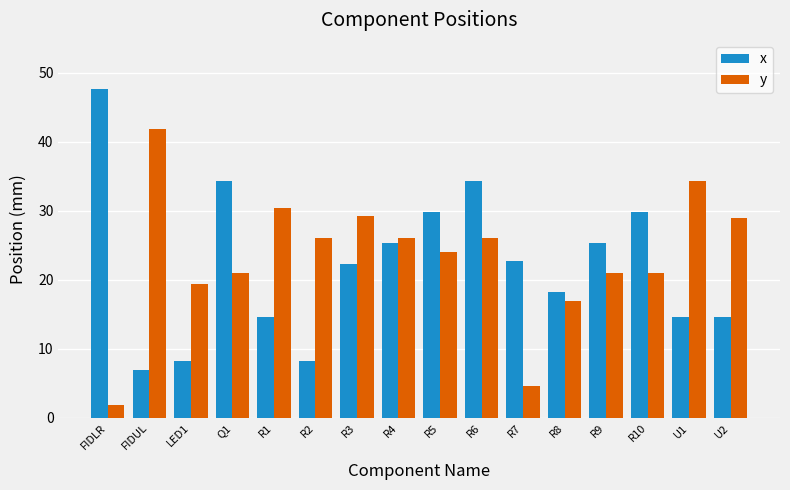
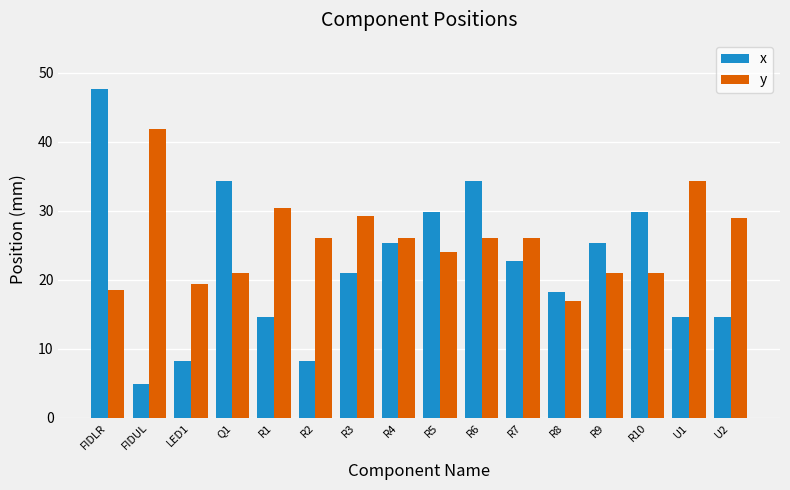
y, FIDLR: 2 -> 19
x, FIDUL: 7 -> 5
x, R3: 22 -> 21
y, R7: 5 -> 26
